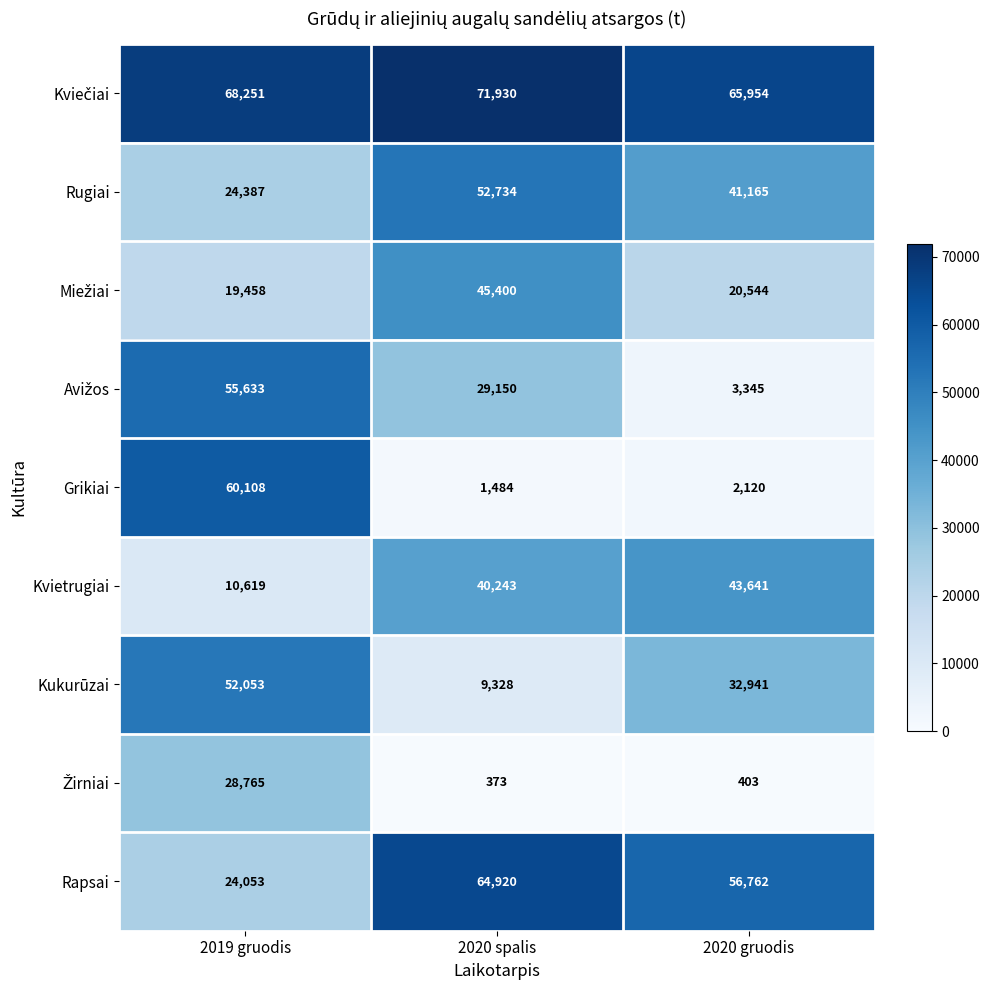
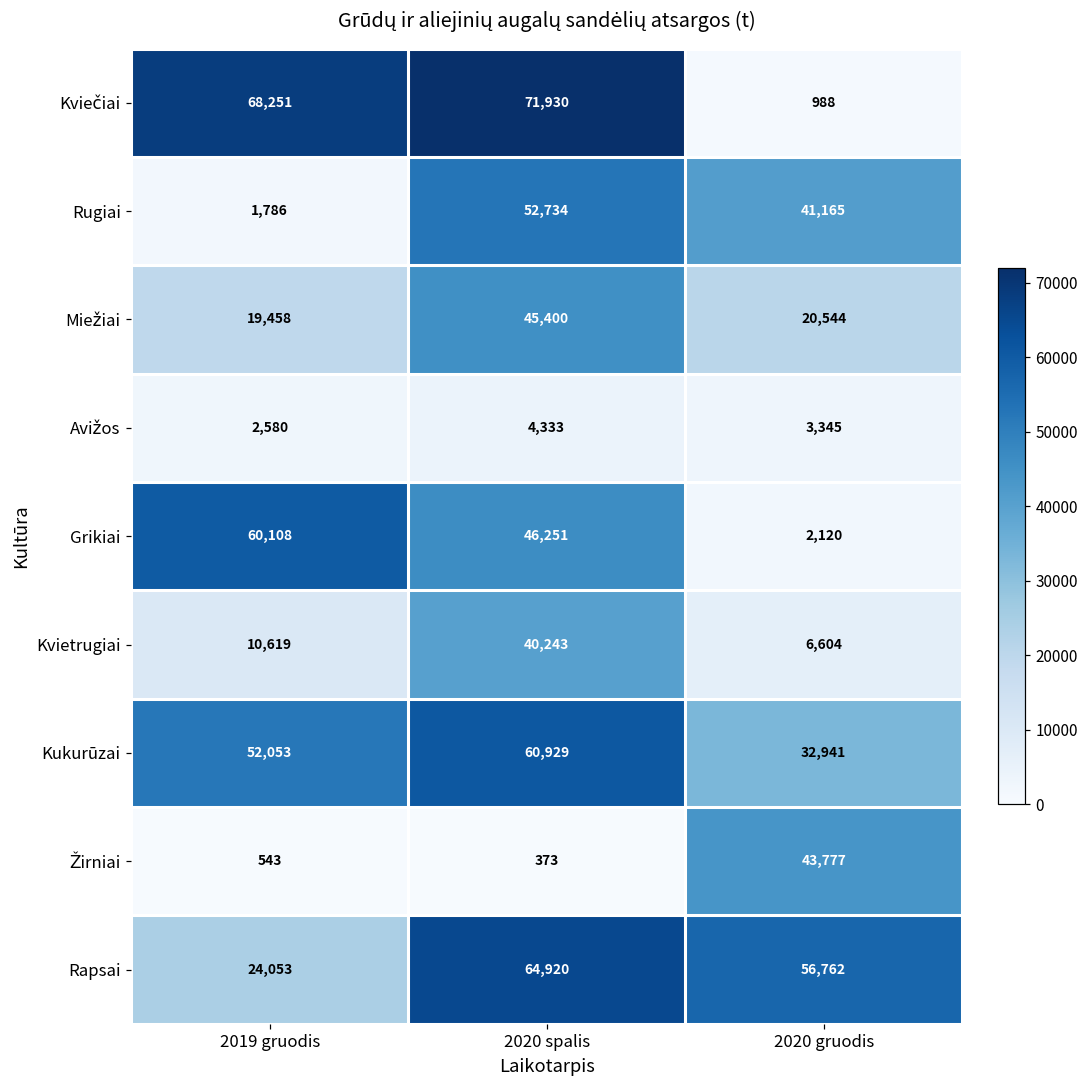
Kviečiai, 2020 gruodis: 65,954 -> 988
Rugiai, 2019 gruodis: 24,387 -> 1,786
Avižos, 2019 gruodis: 55,633 -> 2,580
Avižos, 2020 spalis: 29,150 -> 4,333
Grikiai, 2020 spalis: 1,484 -> 46,251
Kvietrugiai, 2020 gruodis: 43,641 -> 6,604
Kukurūzai, 2020 spalis: 9,328 -> 60,929
Žirniai, 2019 gruodis: 28,765 -> 543
Žirniai, 2020 gruodis: 403 -> 43,777
